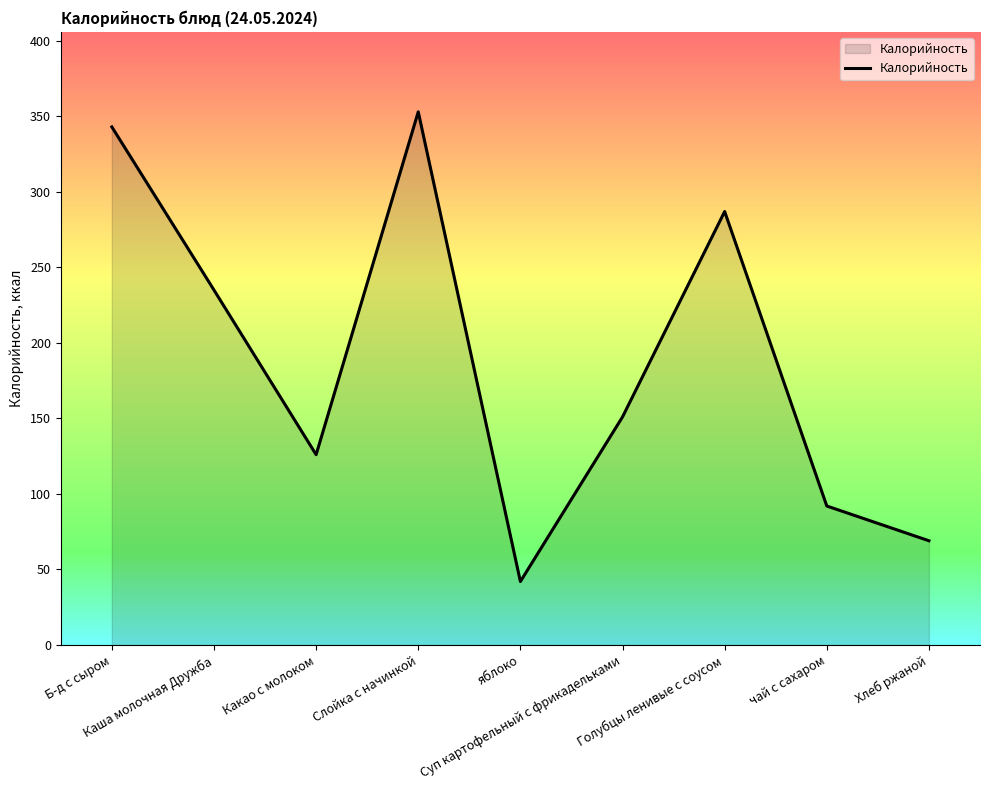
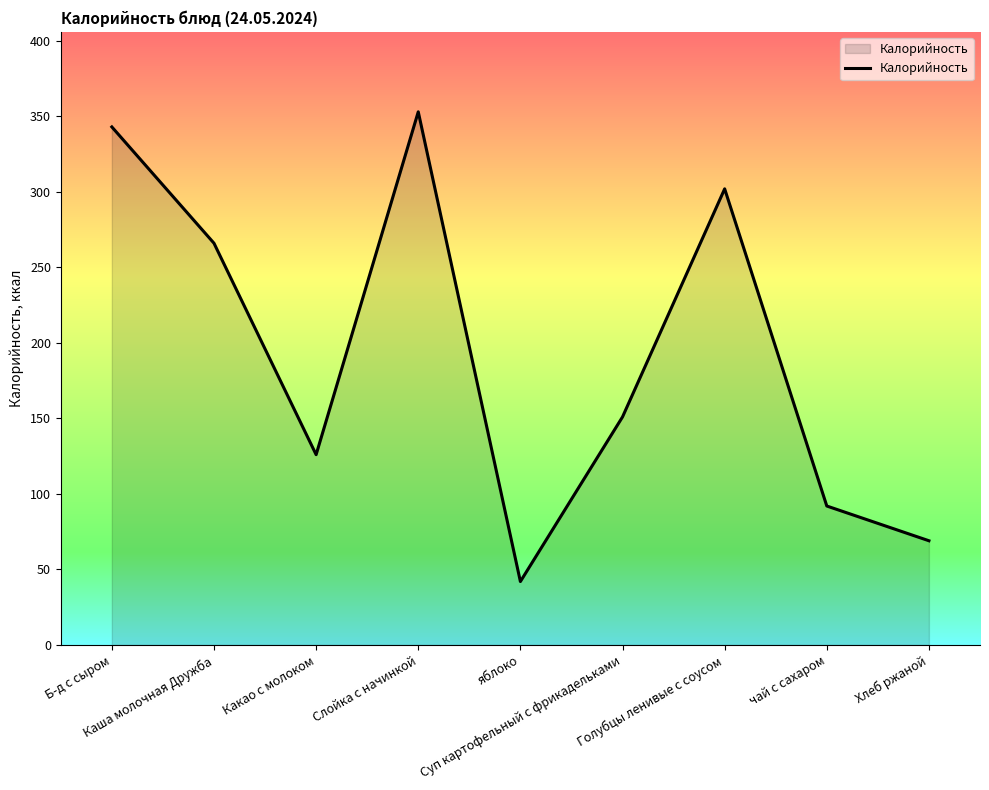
Каша молочная Дружба: 235 -> 266
Голубцы ленивые с соусом: 287 -> 302
